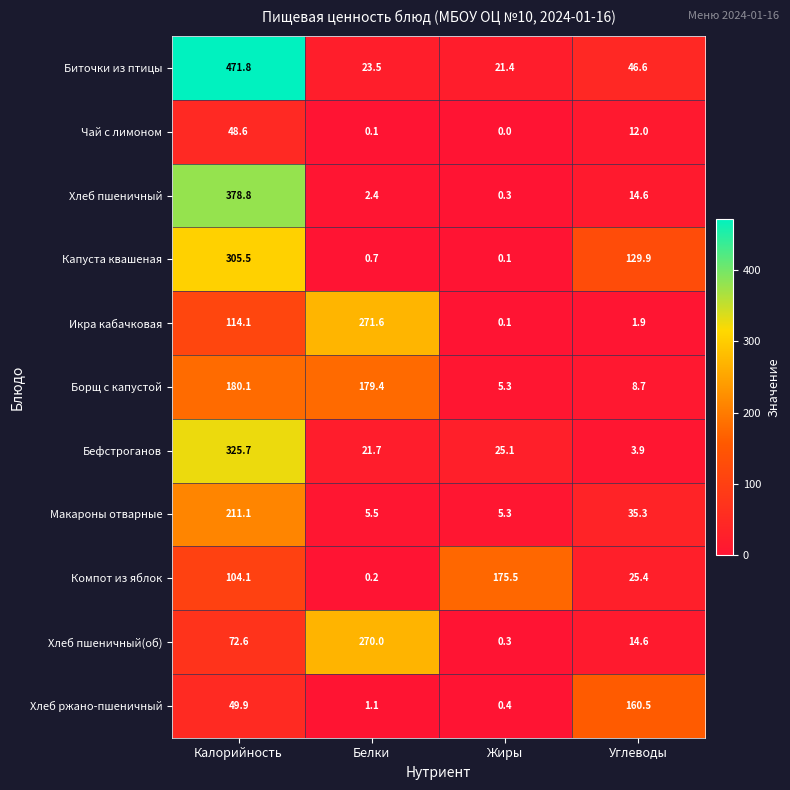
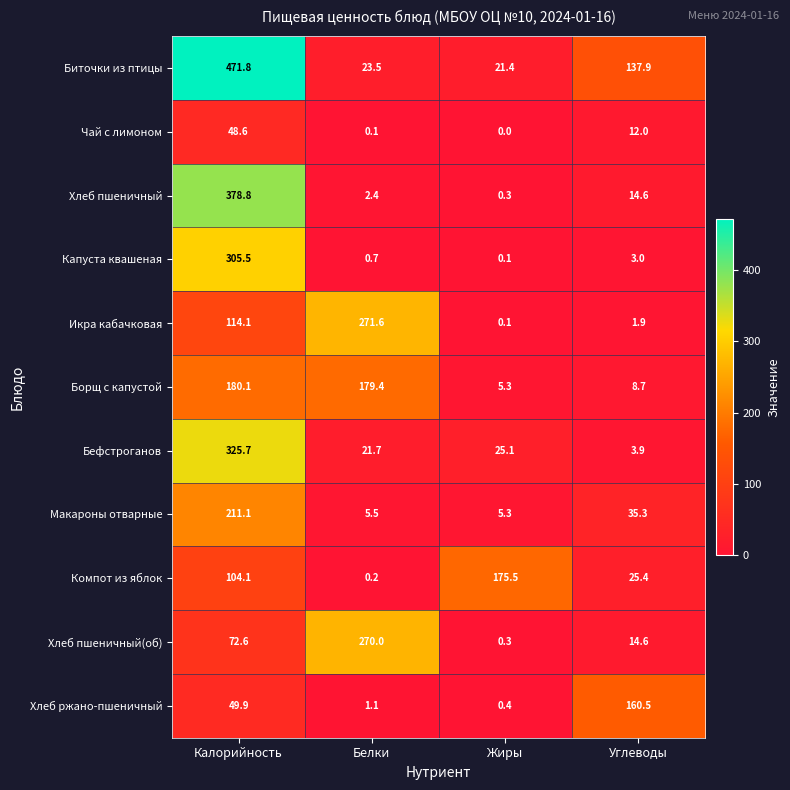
Биточки из птицы, Углеводы: 46.6 -> 137.9
Капуста квашеная, Углеводы: 129.9 -> 3.0
